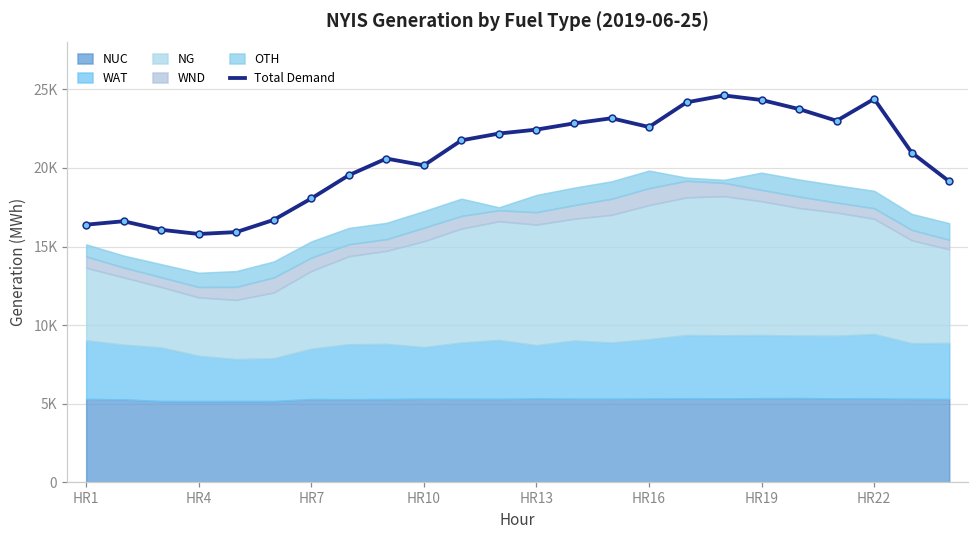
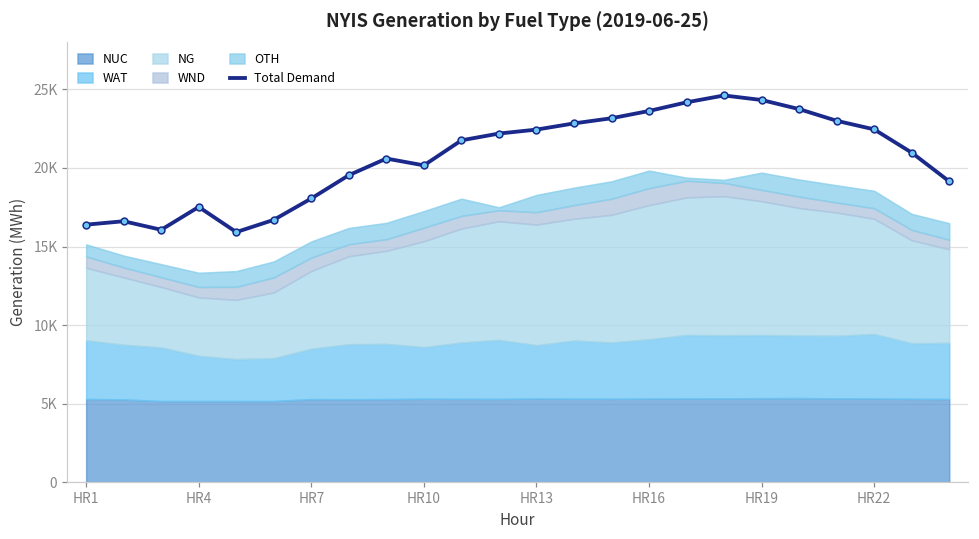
Total Demand, HR4: 15800 -> 17500
Total Demand, HR16: 22600 -> 23600
Total Demand, HR22: 24400 -> 22500
